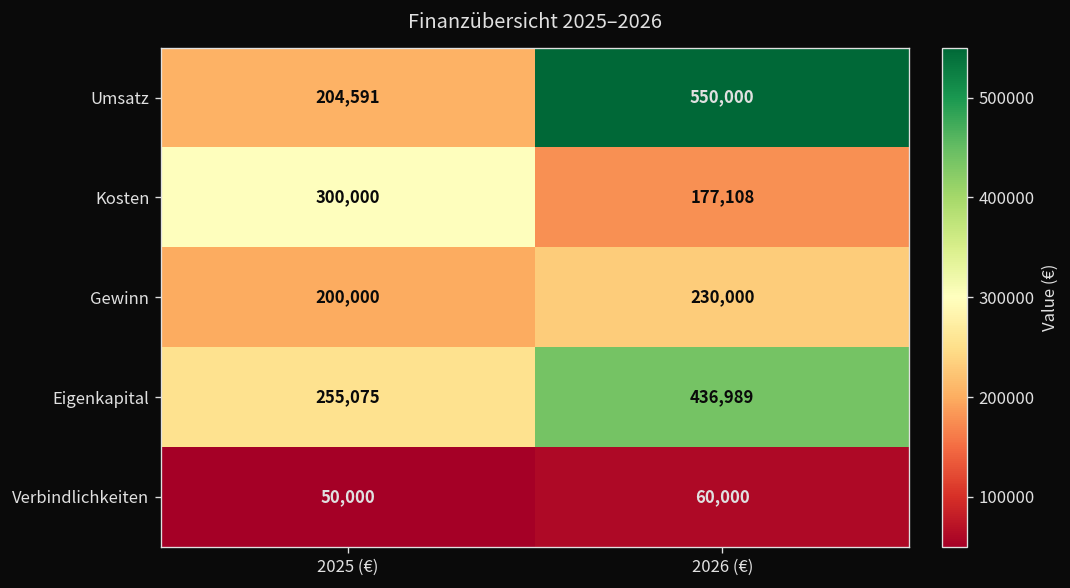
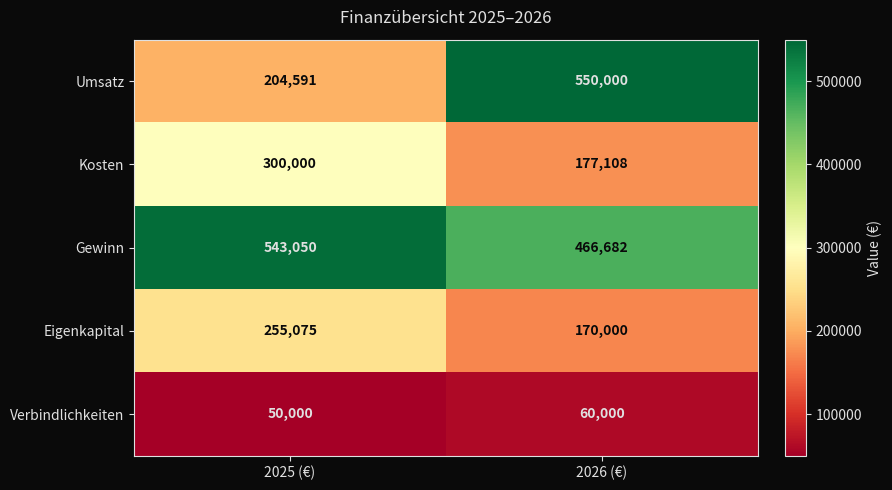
Gewinn, 2025 (€): 200,000 -> 543,050
Gewinn, 2026 (€): 230,000 -> 466,682
Eigenkapital, 2026 (€): 436,989 -> 170,000
